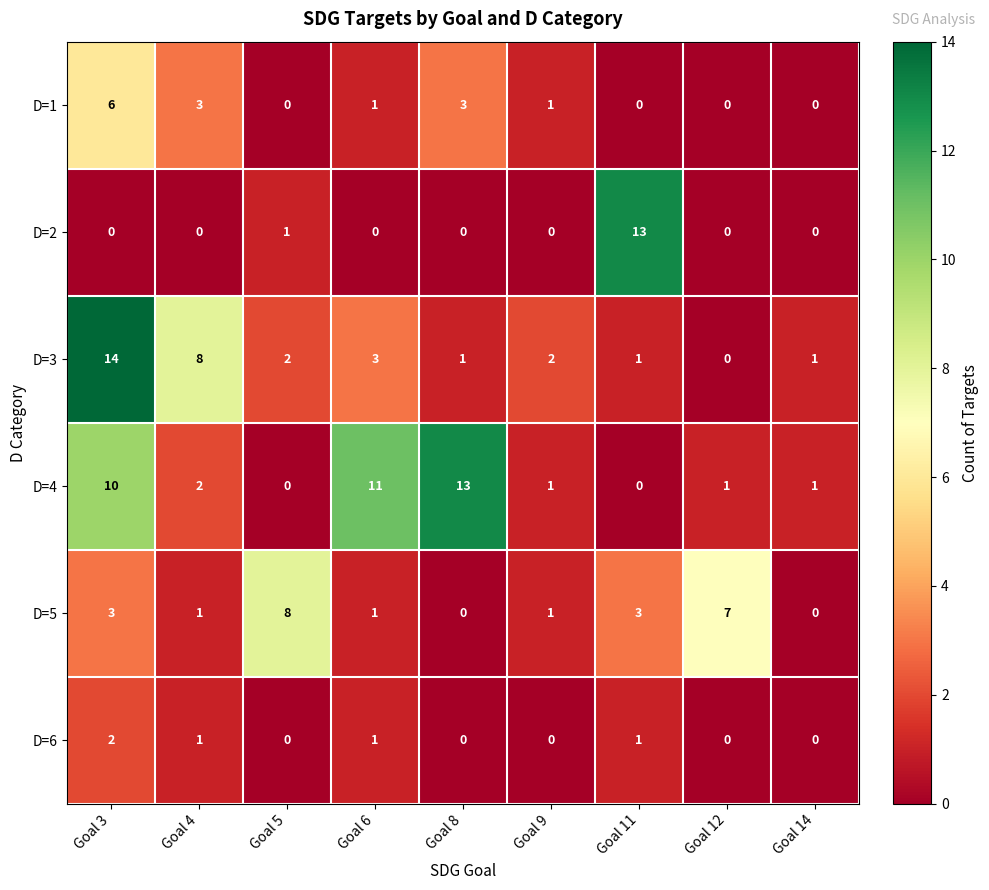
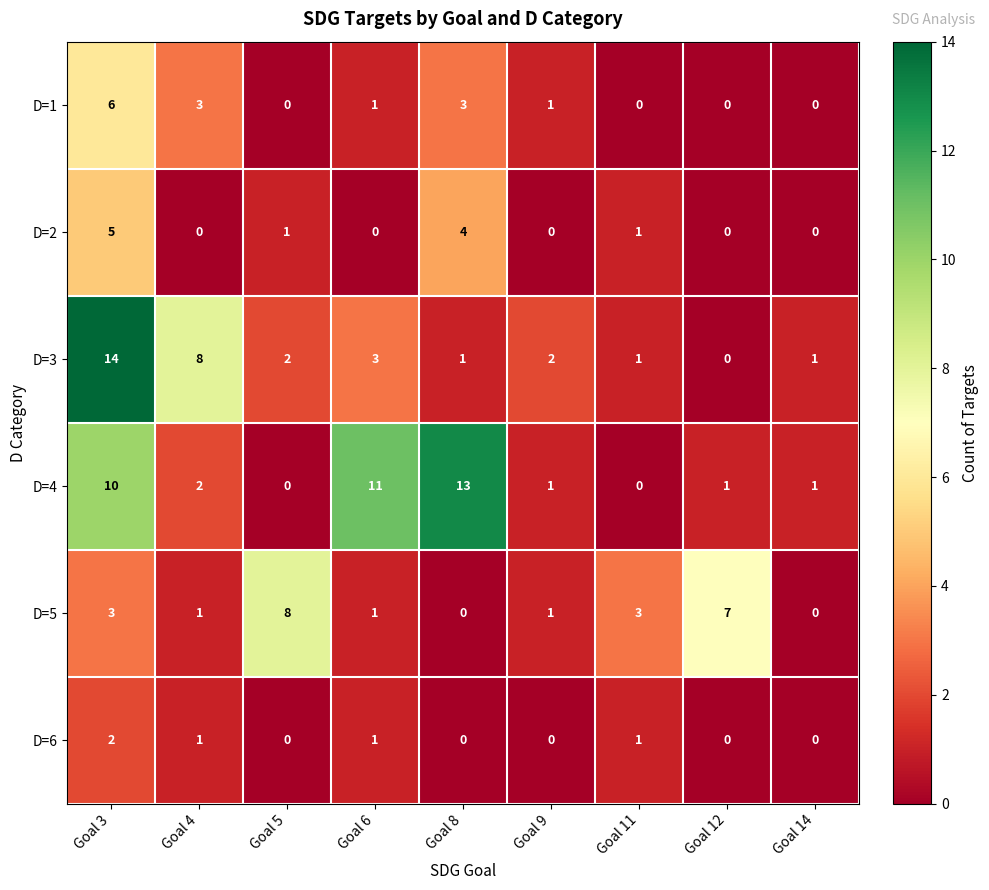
D=2, Goal 3: 0 -> 5
D=2, Goal 8: 0 -> 4
D=2, Goal 11: 13 -> 1
